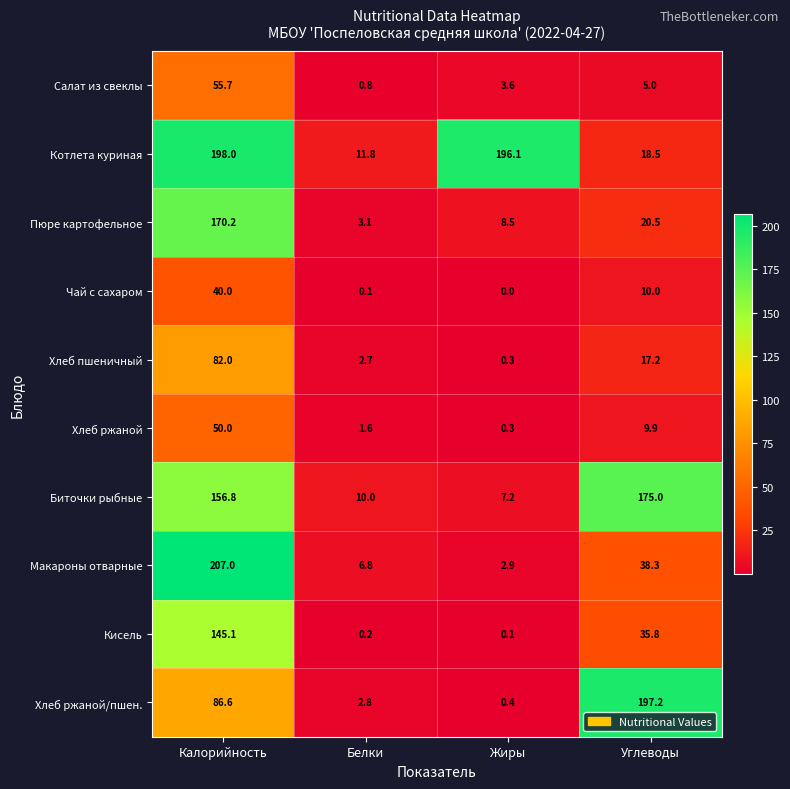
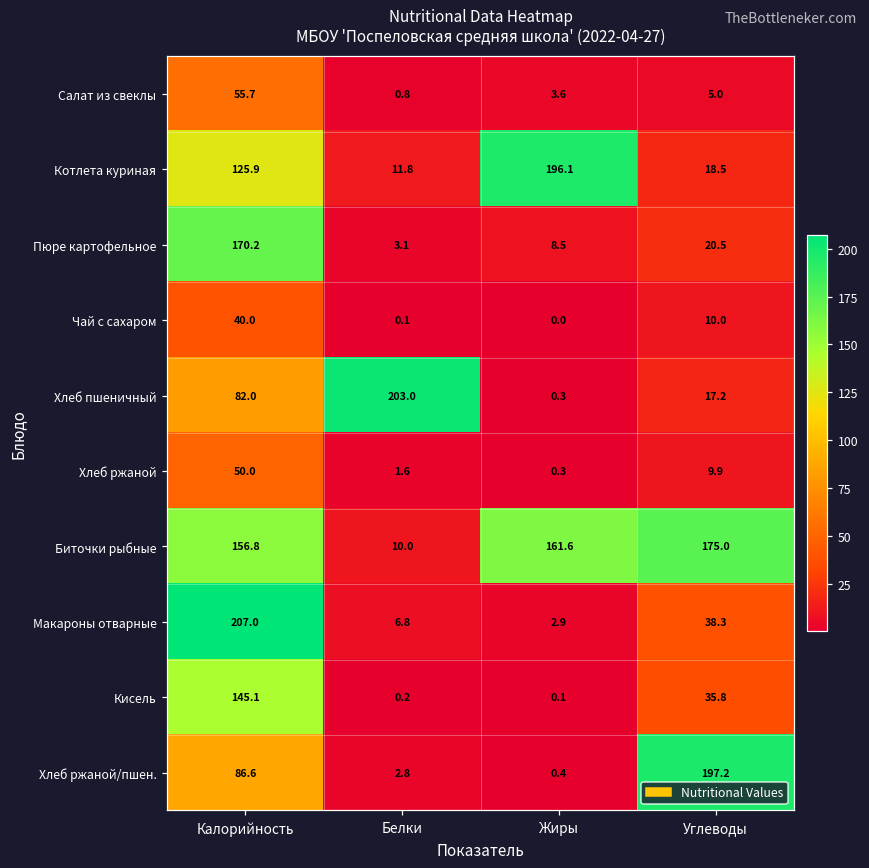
Котлета куриная, Калорийность: 198.0 -> 125.9
Хлеб пшеничный, Белки: 2.7 -> 203.0
Биточки рыбные, Жиры: 7.2 -> 161.6
